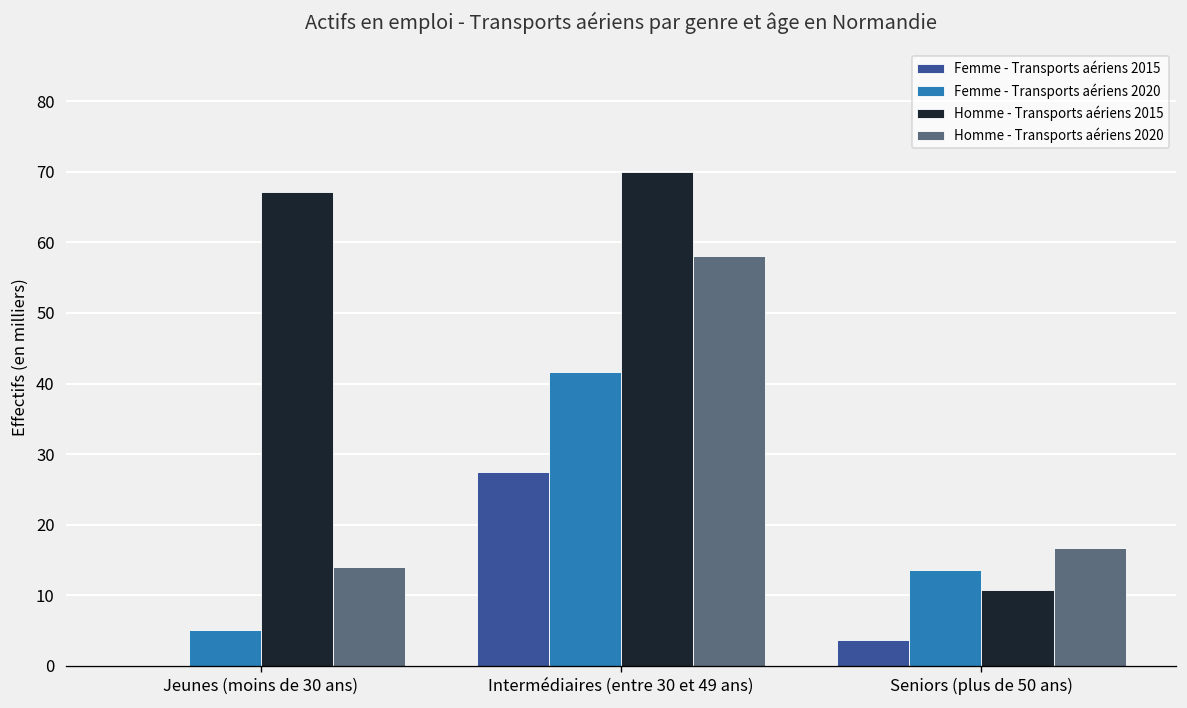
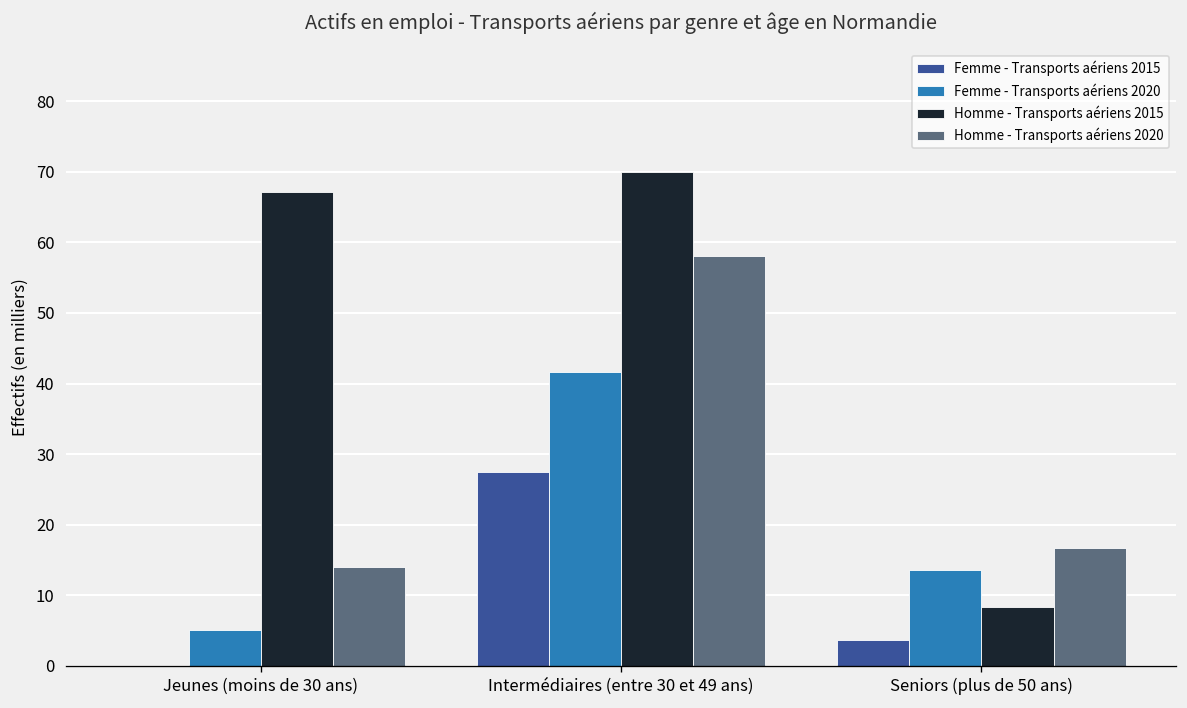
Homme - Transports aériens 2015, Seniors (plus de 50 ans): 11 -> 8
